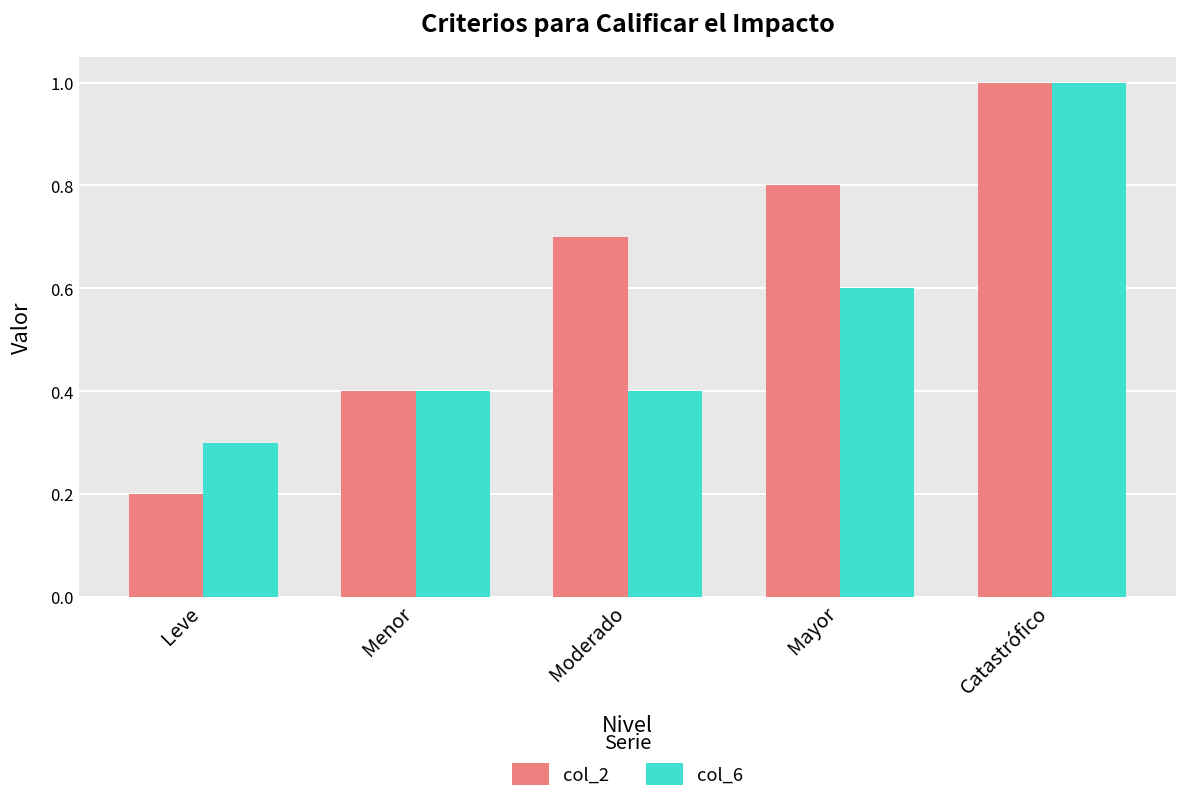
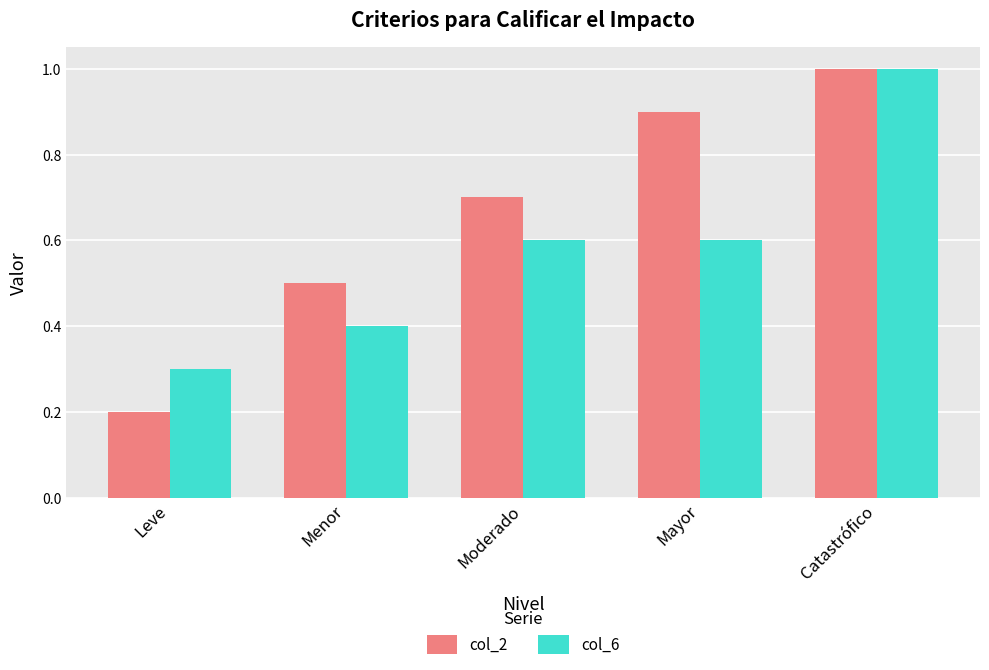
col_2, Menor: 0.4 -> 0.5
col_6, Moderado: 0.4 -> 0.6
col_2, Mayor: 0.8 -> 0.9
